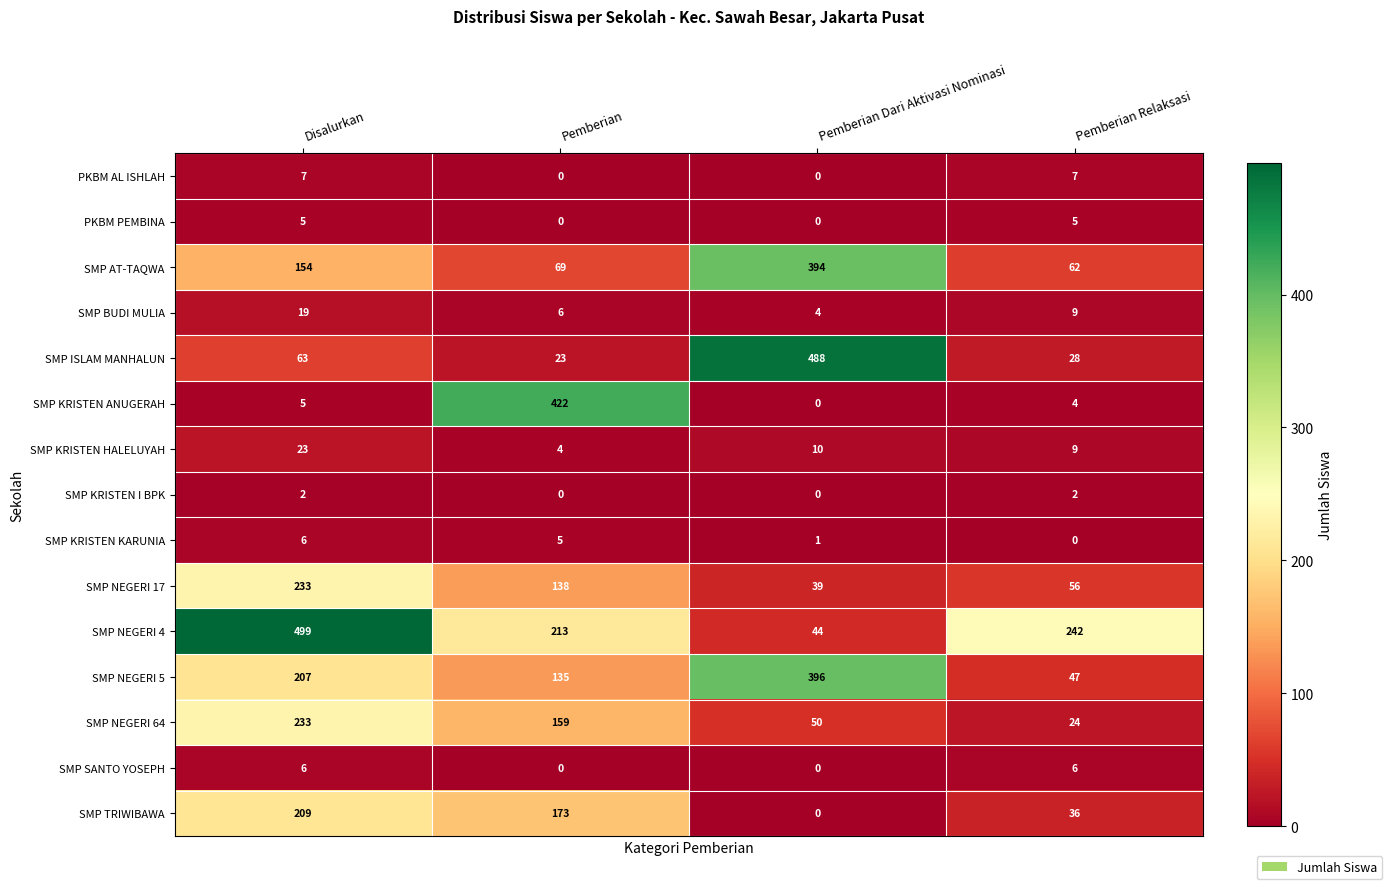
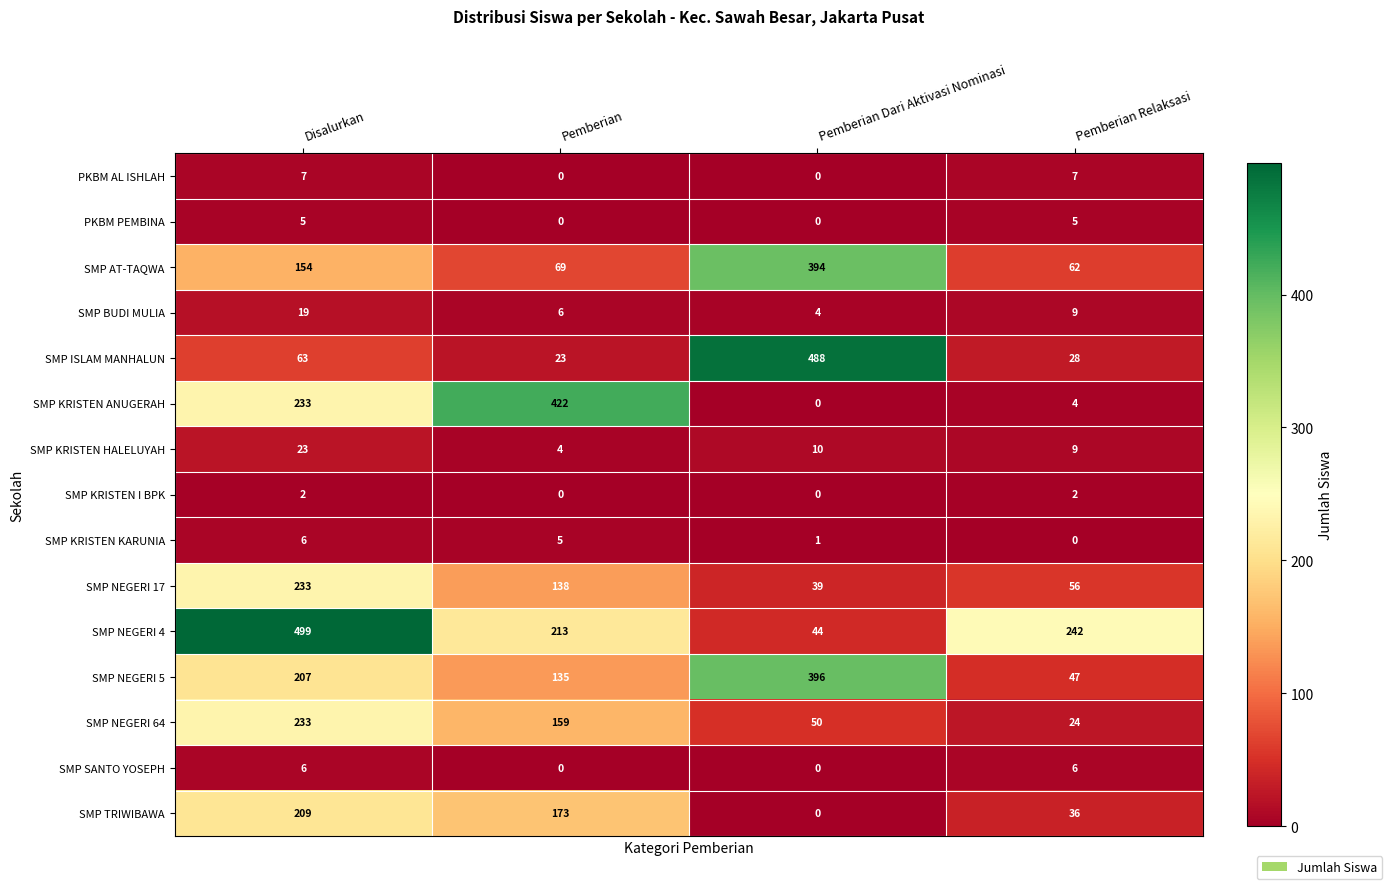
SMP KRISTEN ANUGERAH, Disalurkan: 5 -> 233
